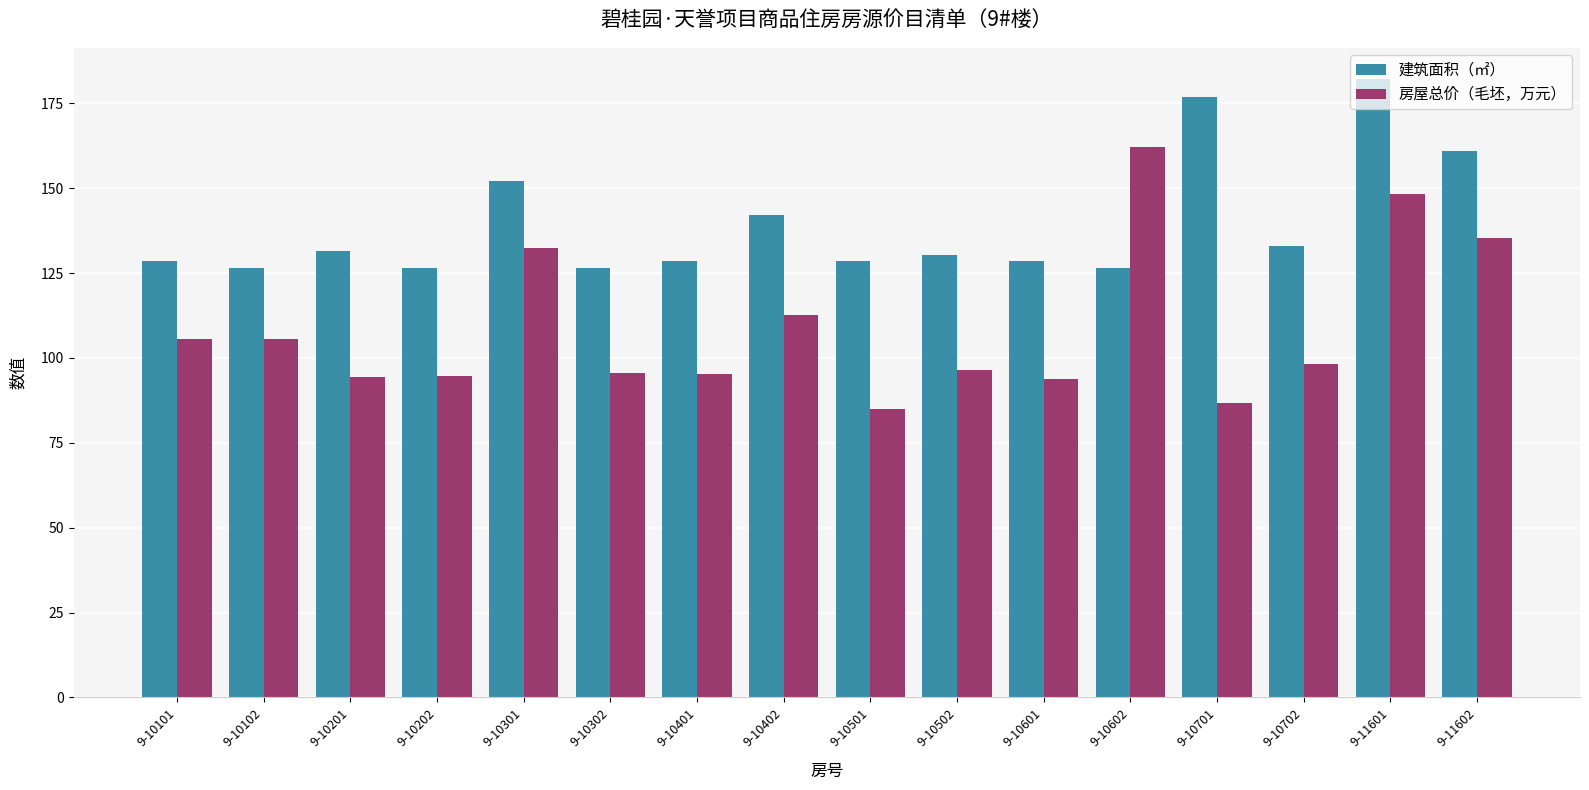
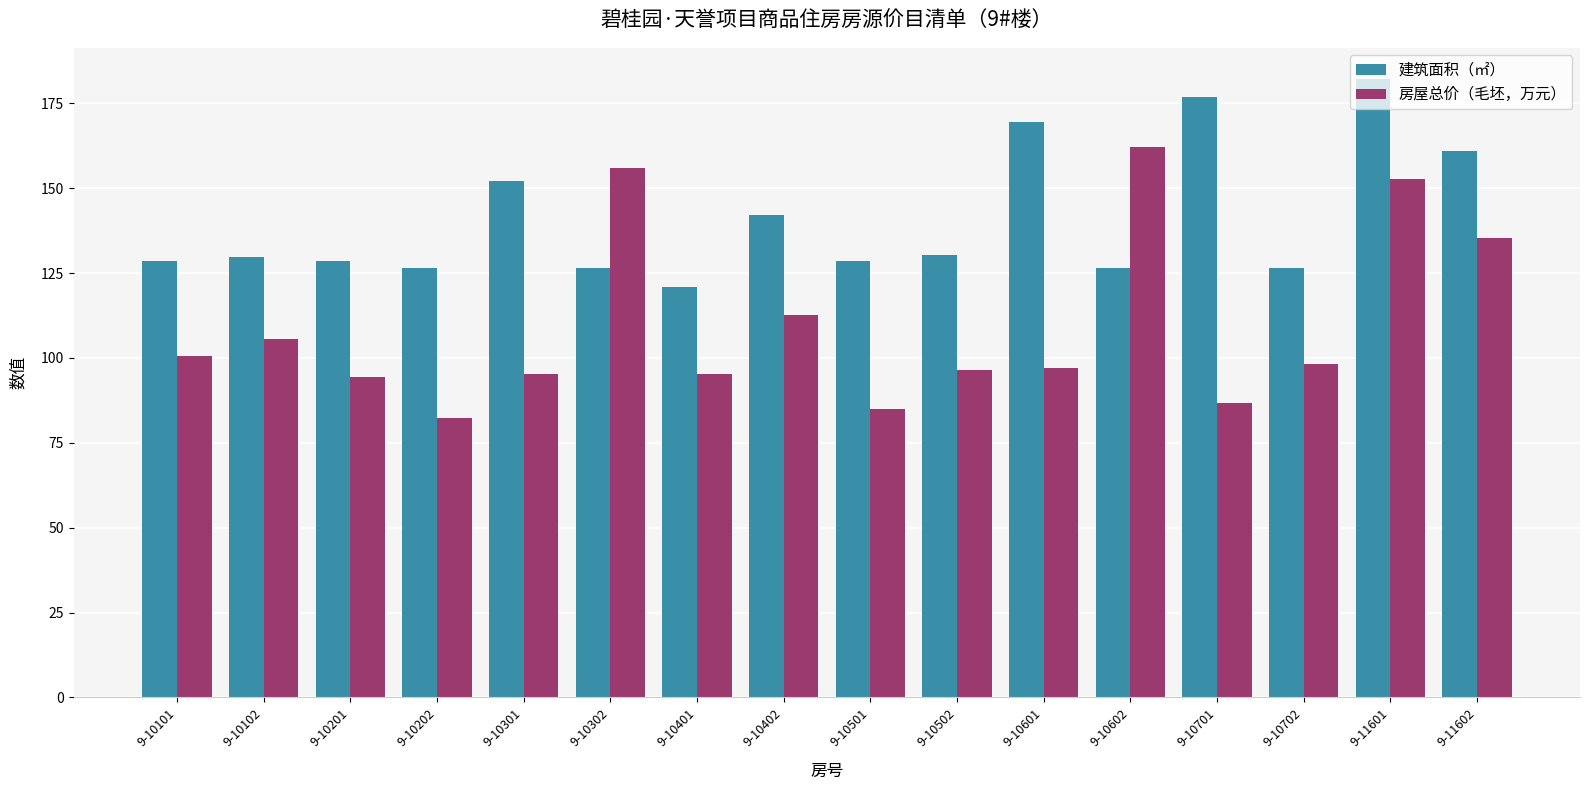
房屋总价（毛坯，万元）, 9-10101: 105 -> 101
建筑面积（㎡）, 9-10102: 126 -> 130
建筑面积（㎡）, 9-10201: 131 -> 128
房屋总价（毛坯，万元）, 9-10202: 95 -> 82
房屋总价（毛坯，万元）, 9-10301: 132 -> 95
房屋总价（毛坯，万元）, 9-10302: 95 -> 156
建筑面积（㎡）, 9-10401: 128 -> 121
建筑面积（㎡）, 9-10601: 128 -> 169
房屋总价（毛坯，万元）, 9-10601: 94 -> 97
建筑面积（㎡）, 9-10702: 133 -> 126
房屋总价（毛坯，万元）, 9-11601: 148 -> 153
